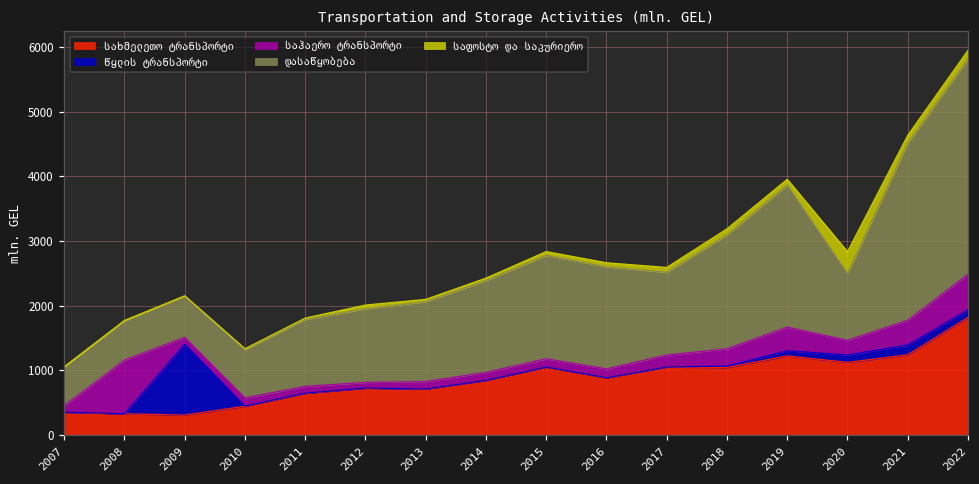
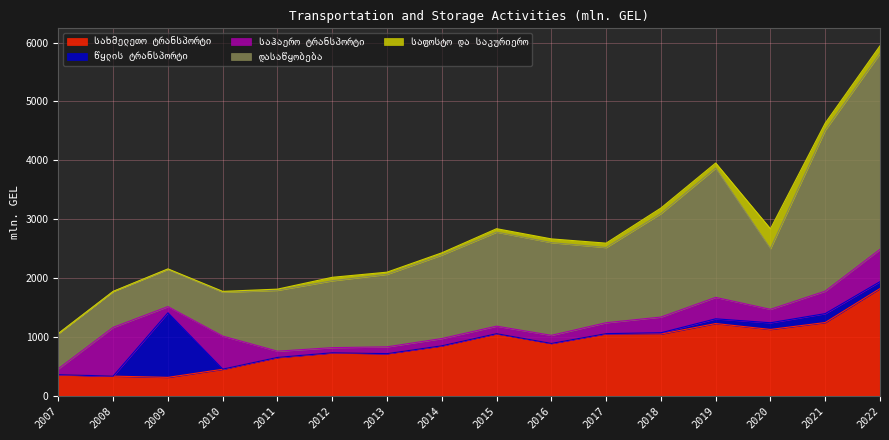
საჰაერო ტრანსპორტი, 2010: 100 -> 600
